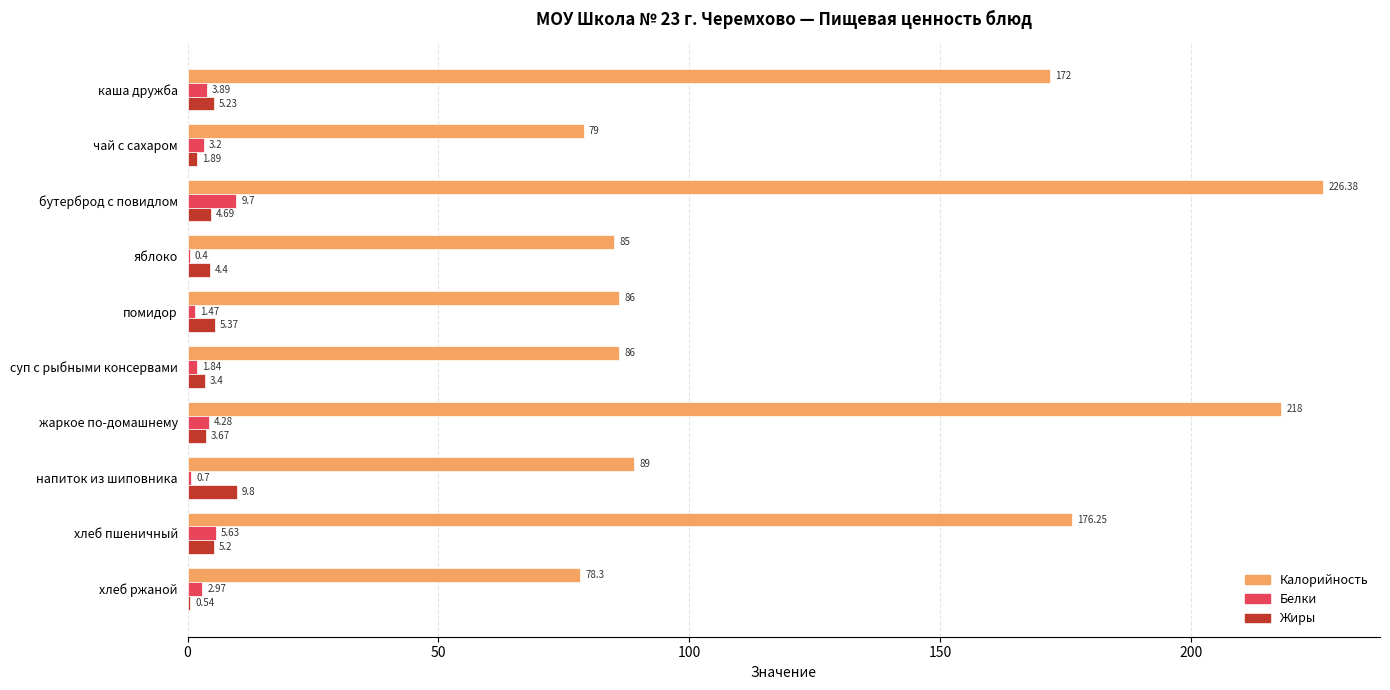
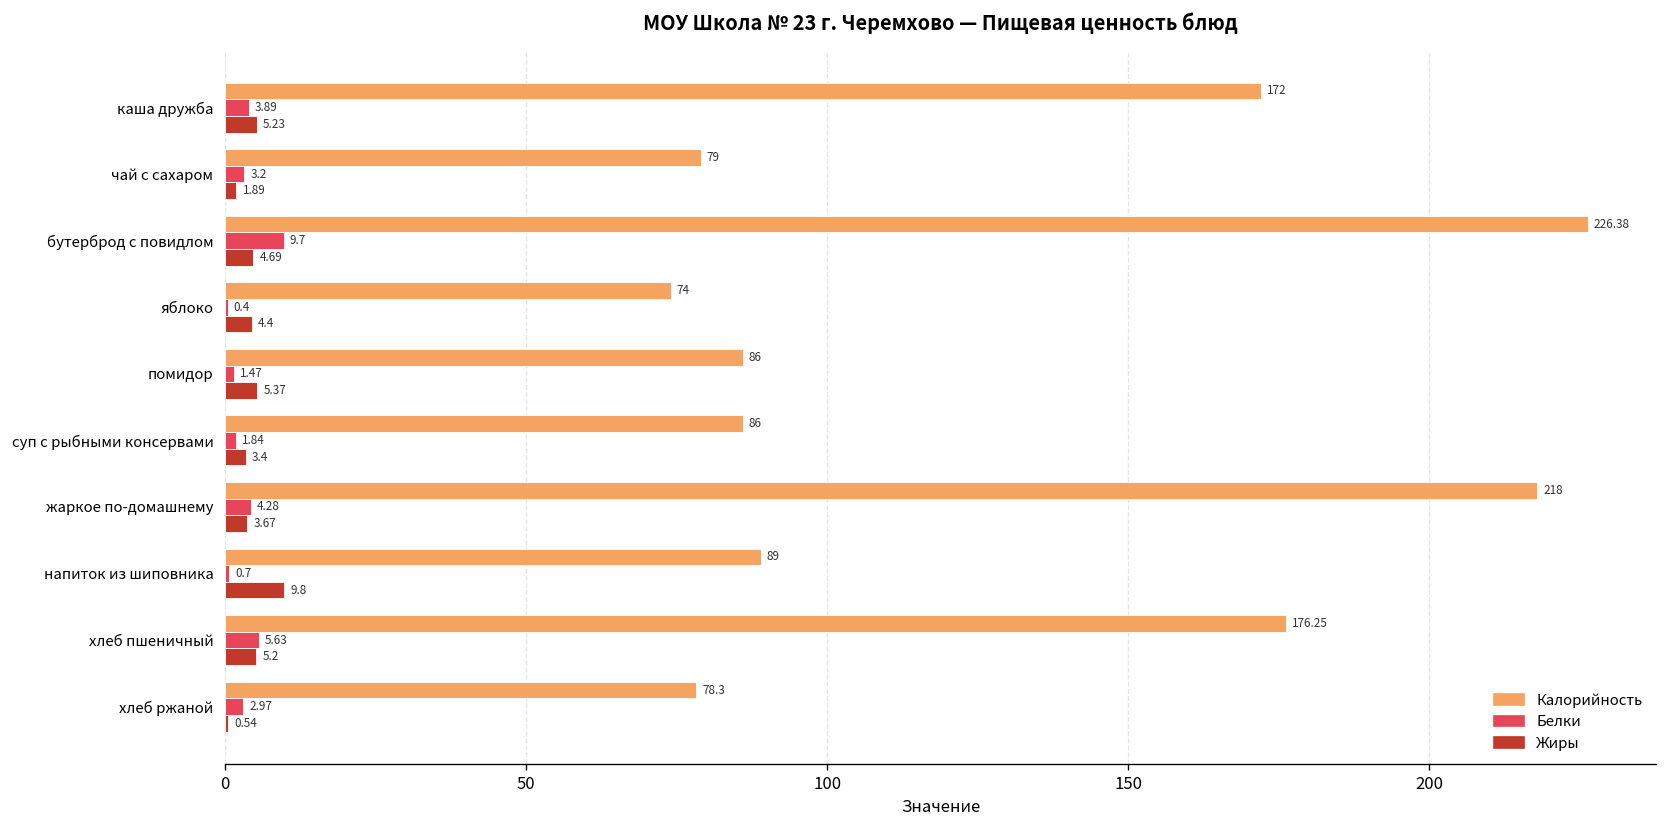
Калорийность, яблоко: 85 -> 74
